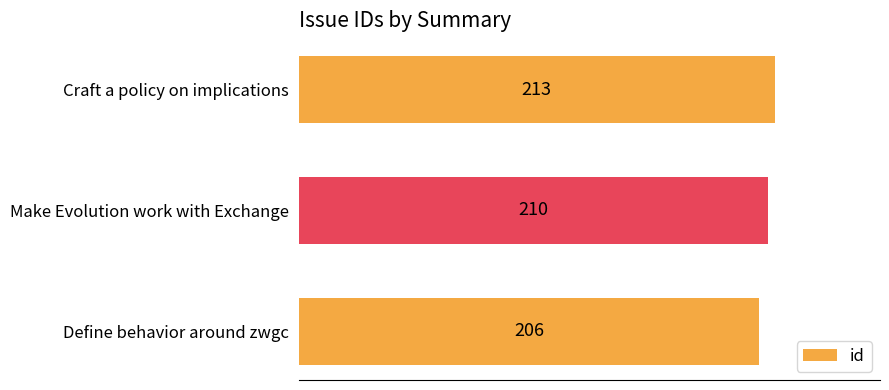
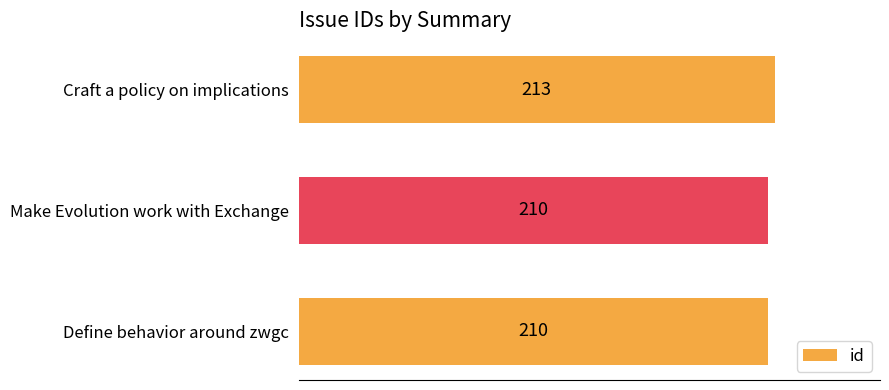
Define behavior around zwgc: 206 -> 210
